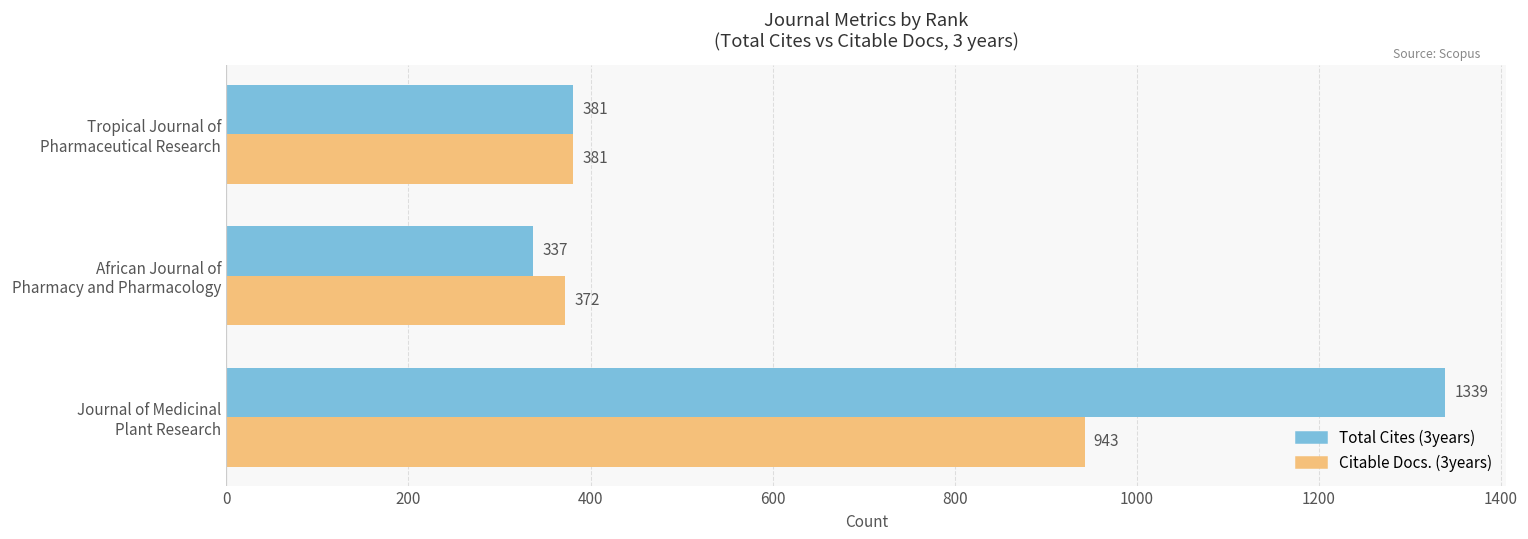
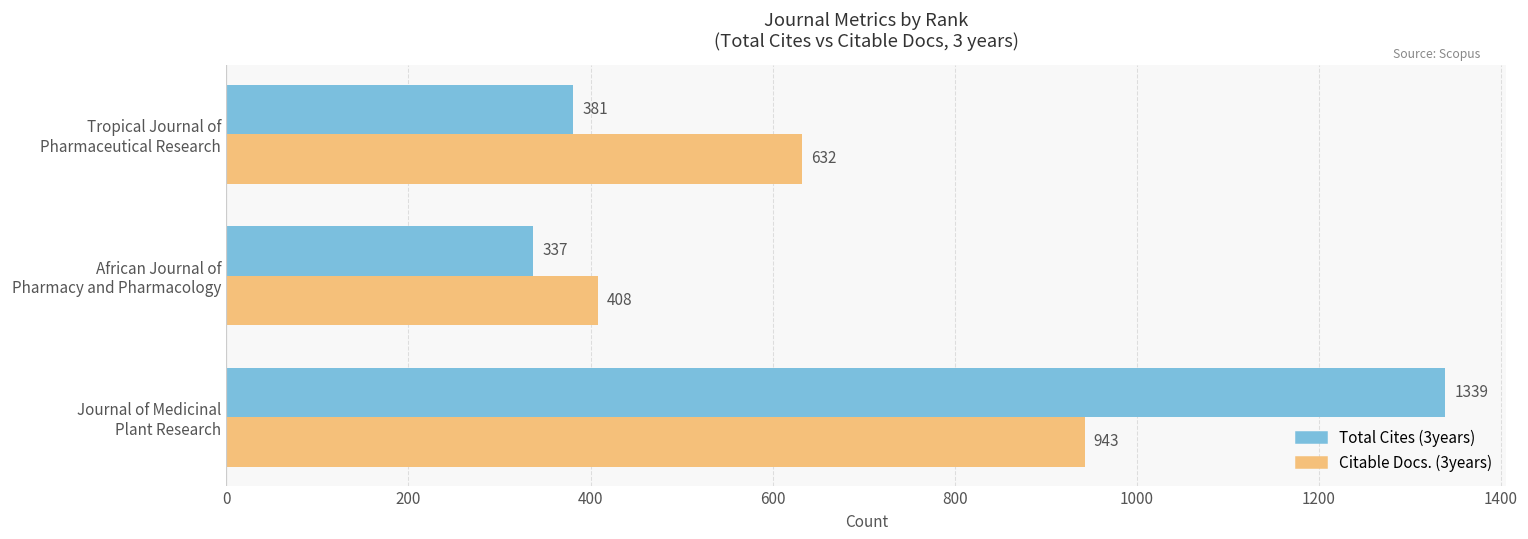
Citable Docs. (3years), Tropical Journal of Pharmaceutical Research: 381 -> 632
Citable Docs. (3years), African Journal of Pharmacy and Pharmacology: 372 -> 408
